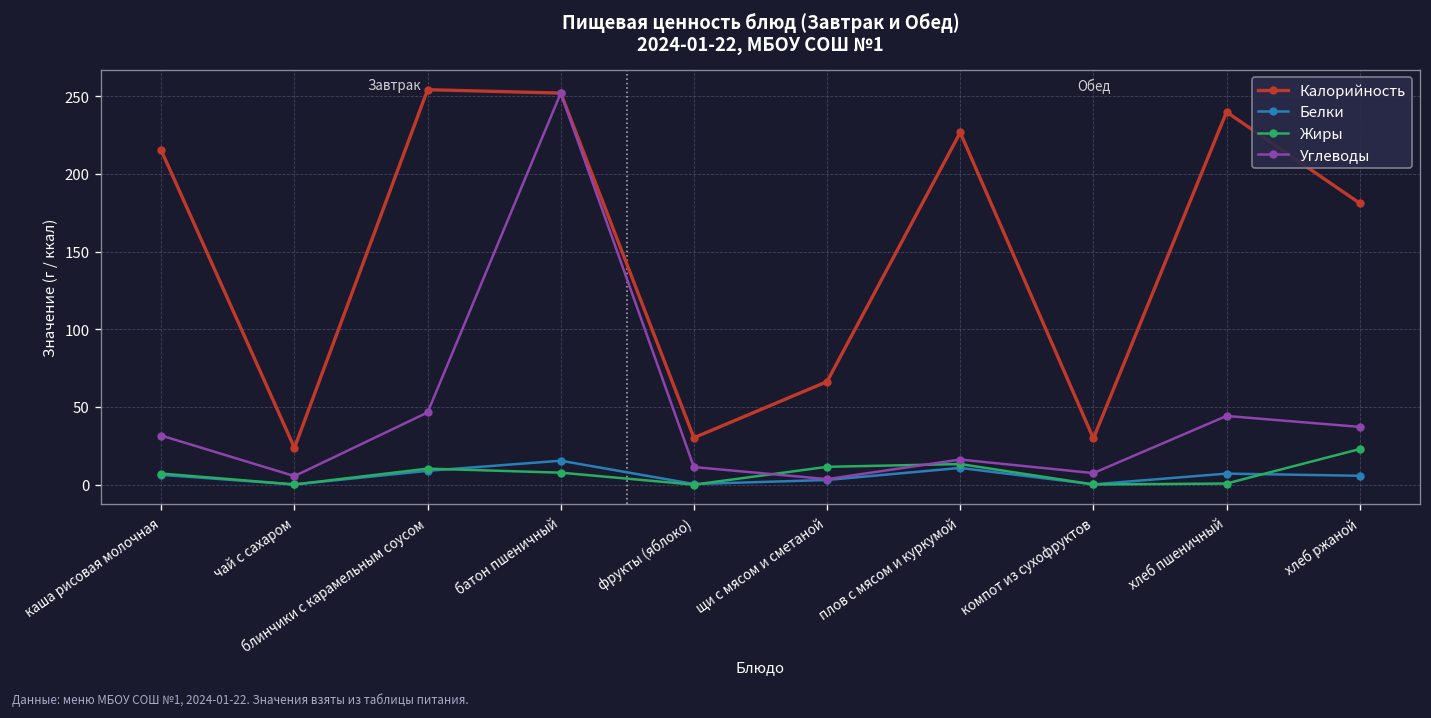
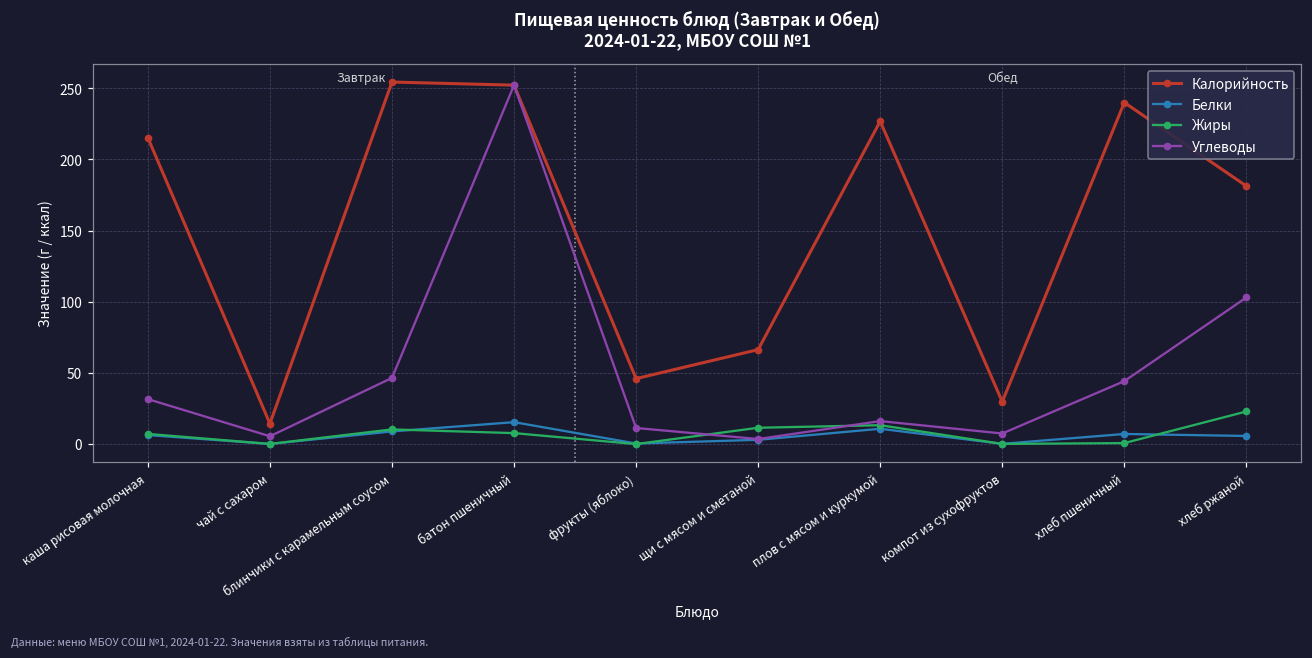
Калорийность, чай с сахаром: 24 -> 14
Калорийность, фрукты (яблоко): 30 -> 46
Углеводы, хлеб ржаной: 37 -> 103
